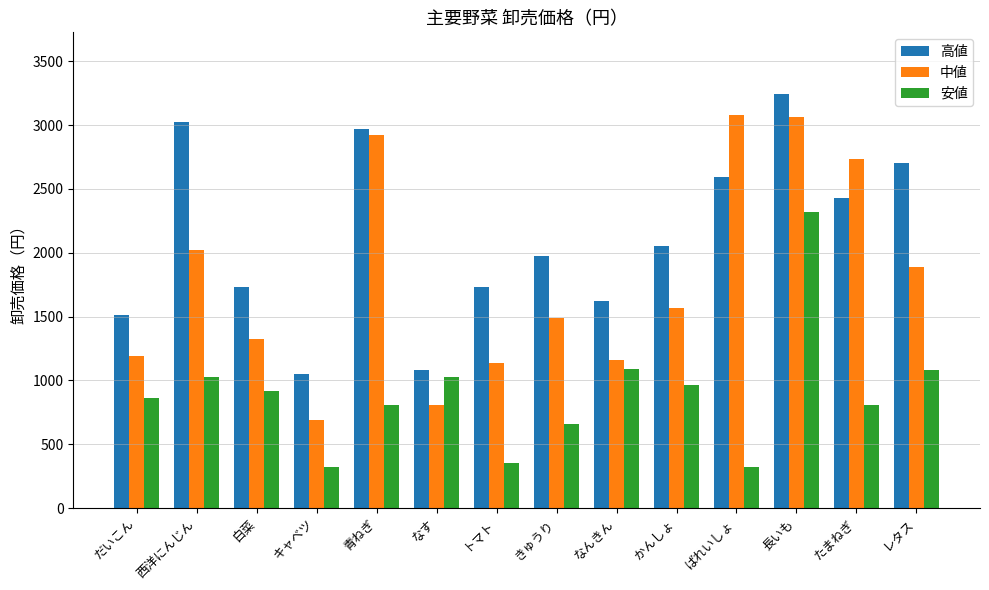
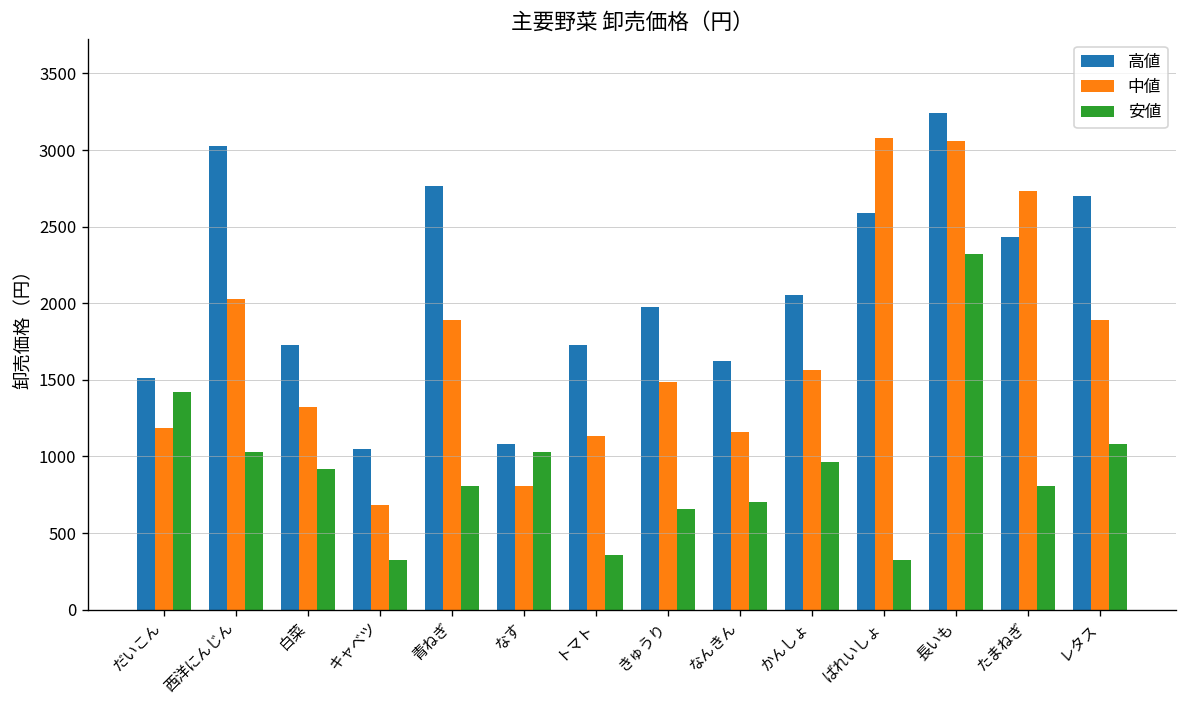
安値, だいこん: 860 -> 1420
高値, 青ねぎ: 2970 -> 2760
中値, 青ねぎ: 2920 -> 1890
安値, なんきん: 1090 -> 700
